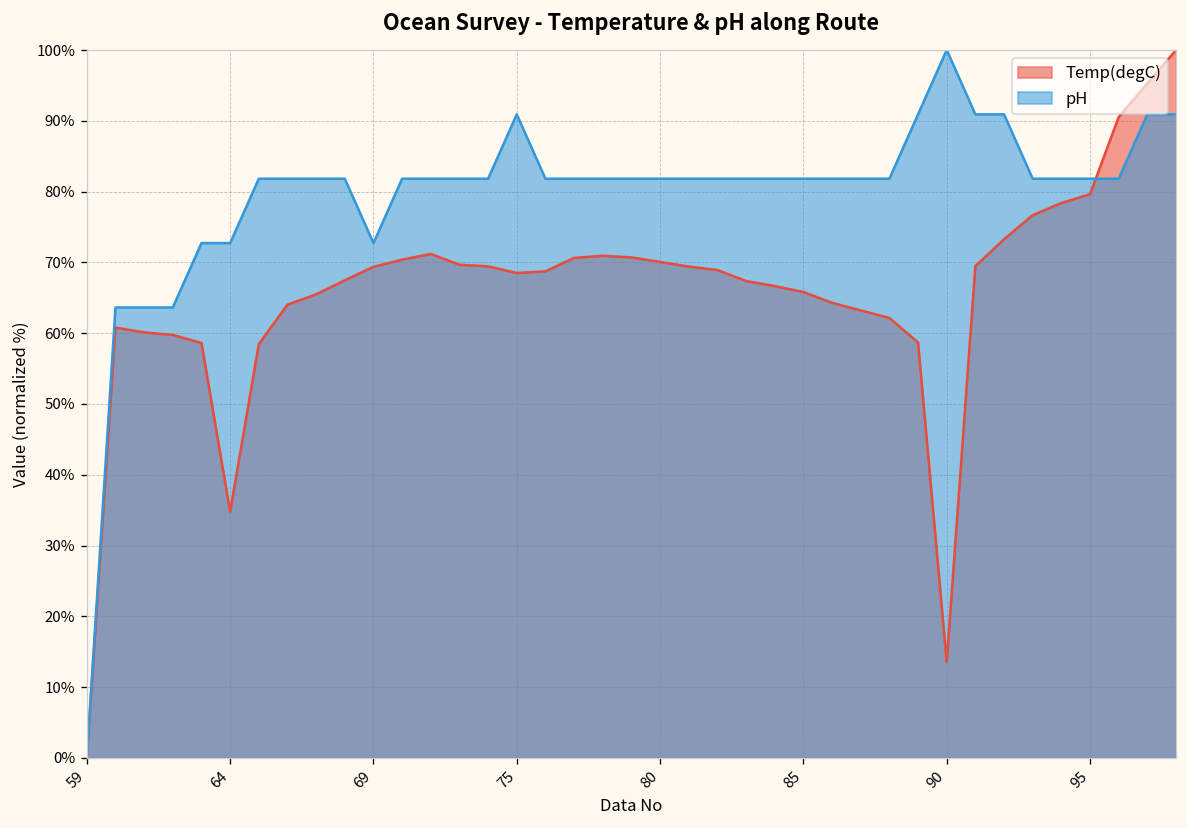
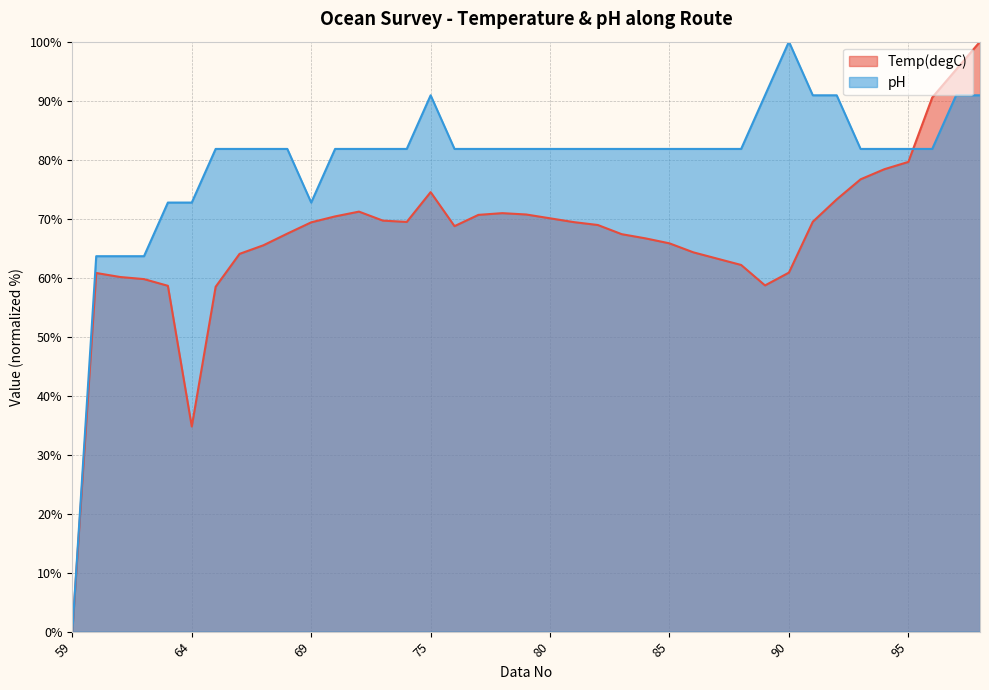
Temp(degC), 75: 69% -> 74%
Temp(degC), 90: 14% -> 61%
